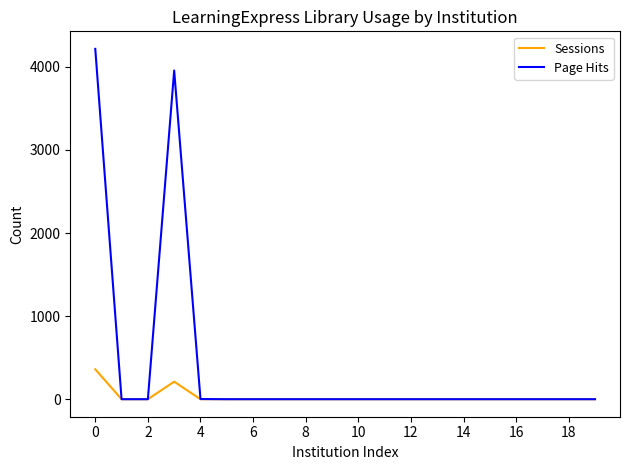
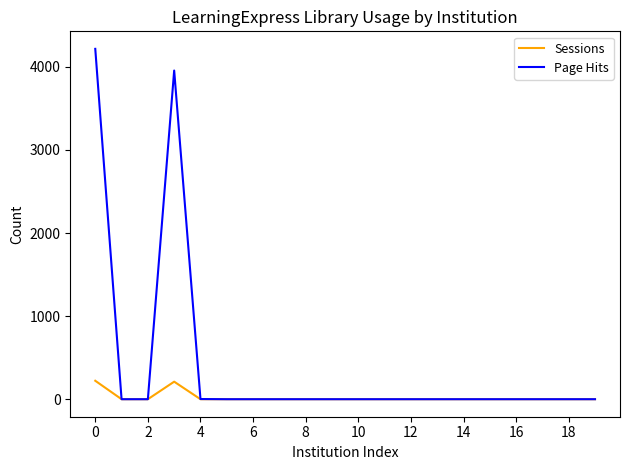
Sessions, 0: 400 -> 200
